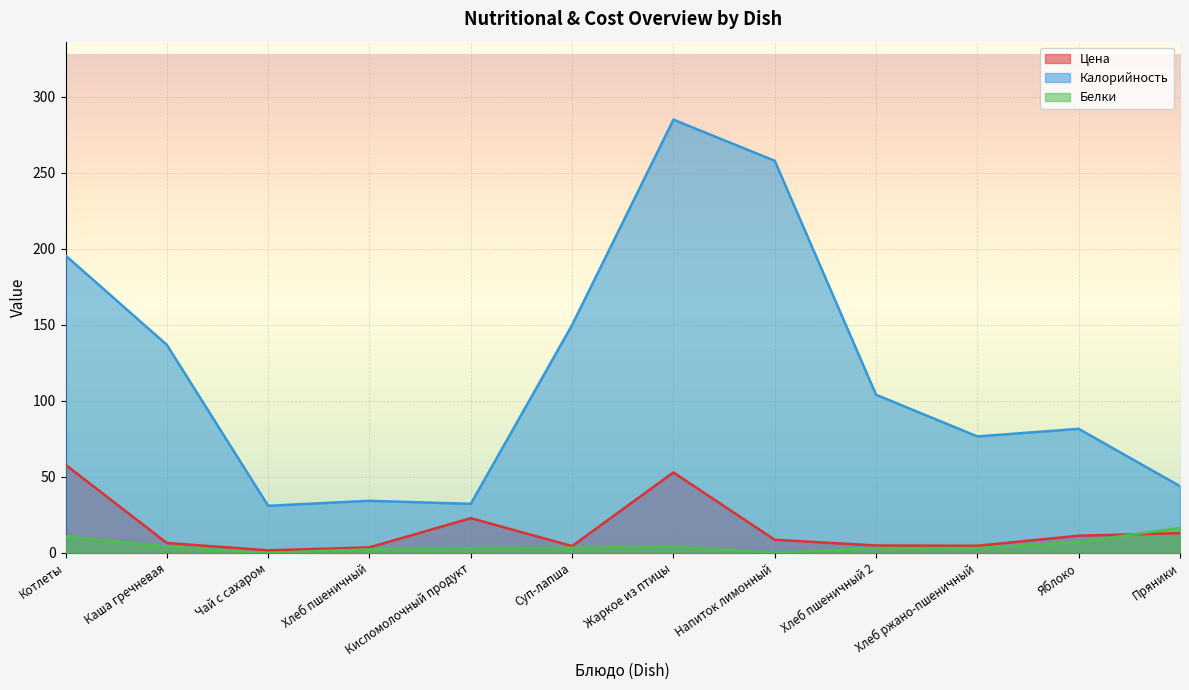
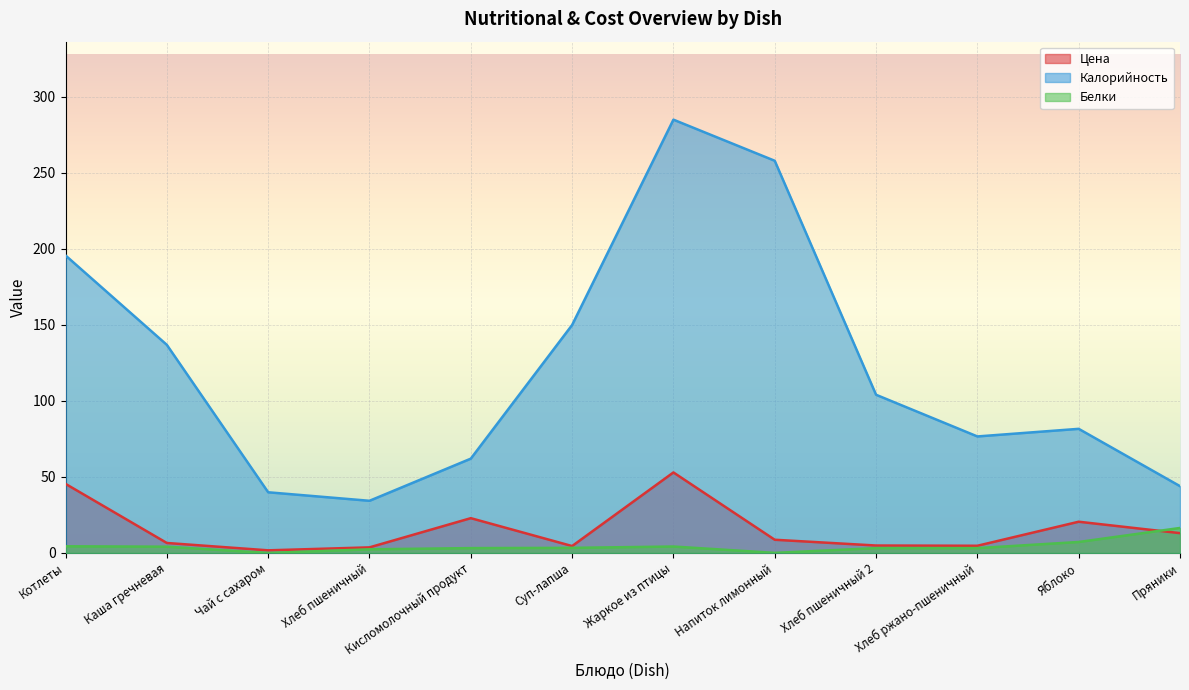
Цена, Котлеты: 58 -> 45
Белки, Котлеты: 11 -> 4
Калорийность, Чай с сахаром: 31 -> 40
Калорийность, Кисломолочный продукт: 32 -> 62
Цена, Яблоко: 11 -> 21
